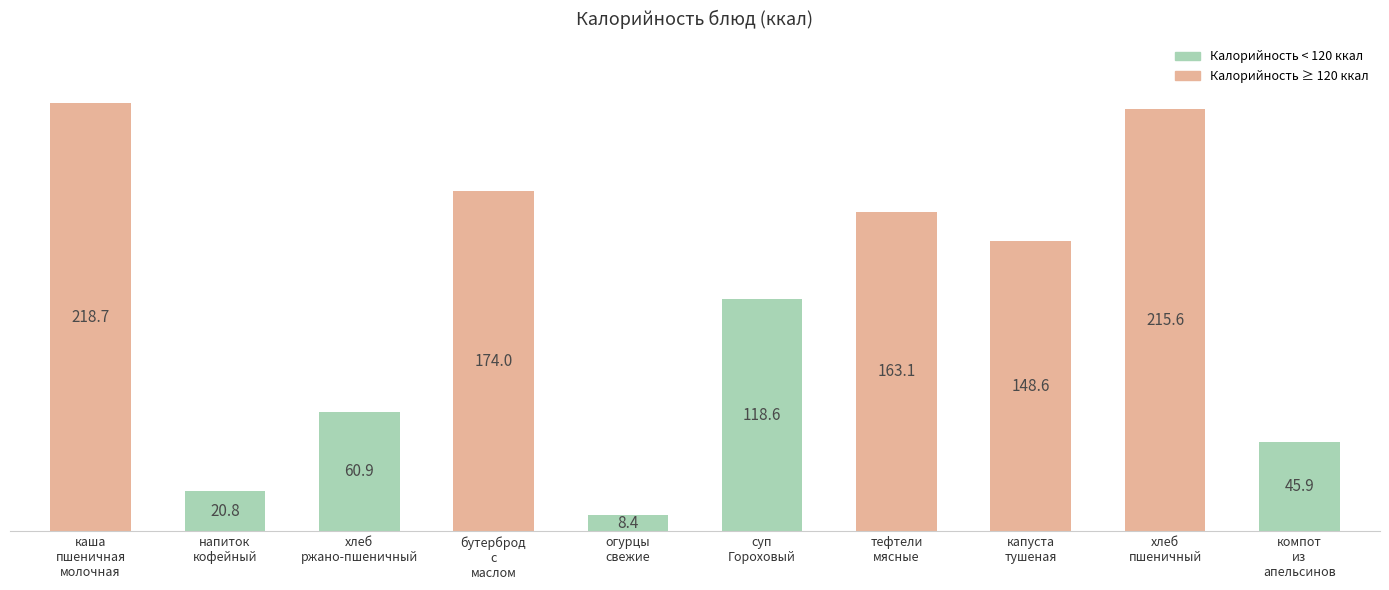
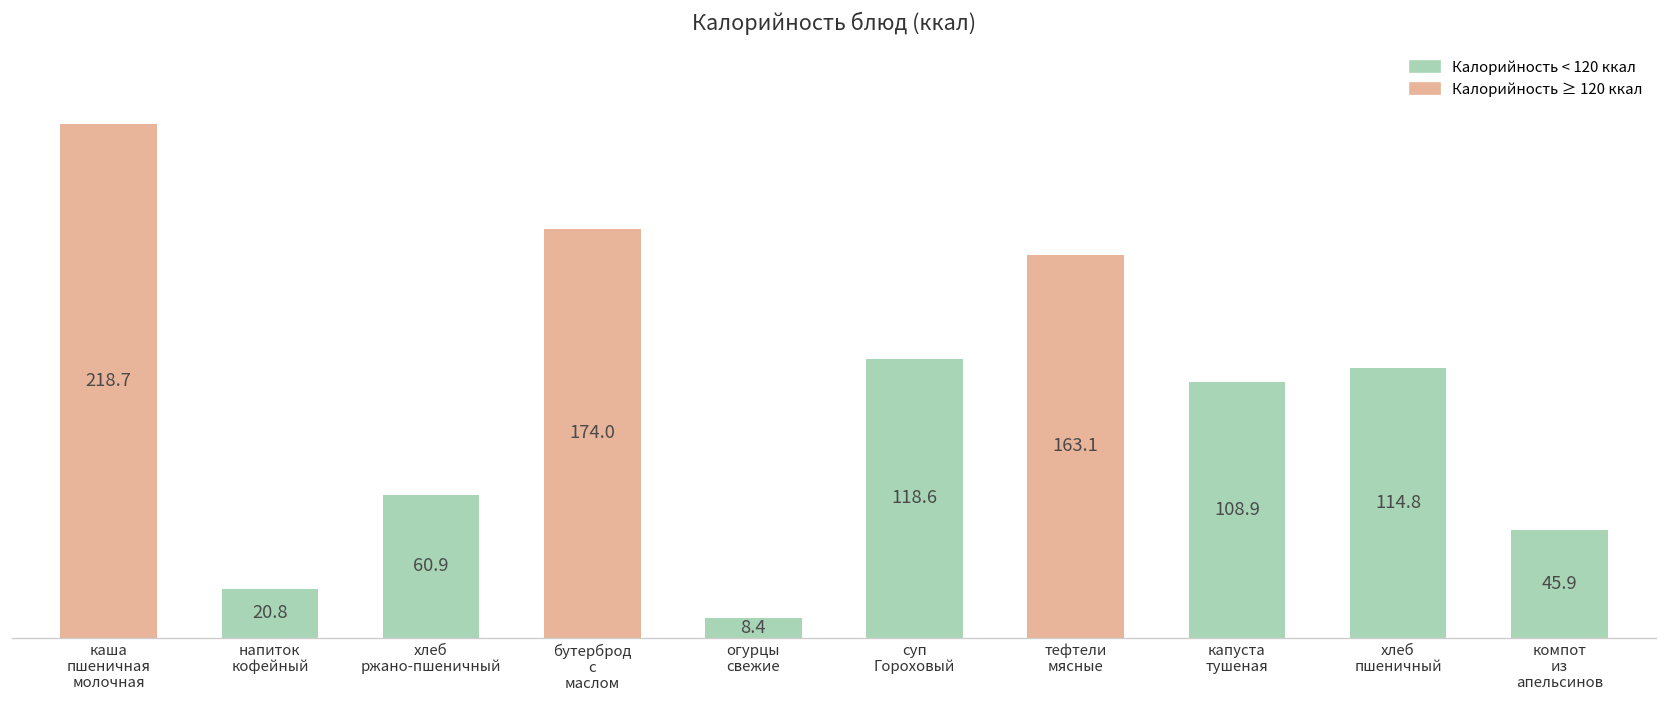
капуста тушеная: 148.6 -> 108.9
хлеб пшеничный: 215.6 -> 114.8
